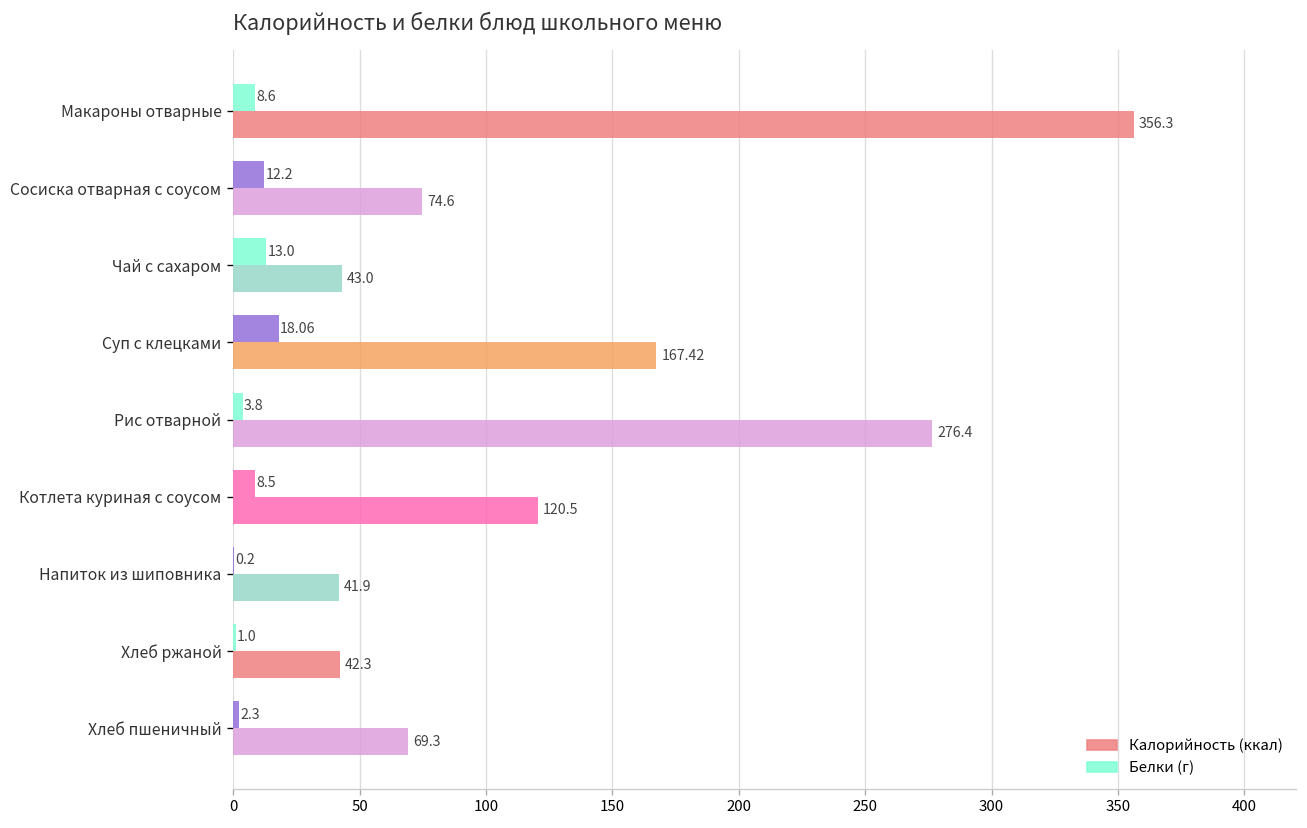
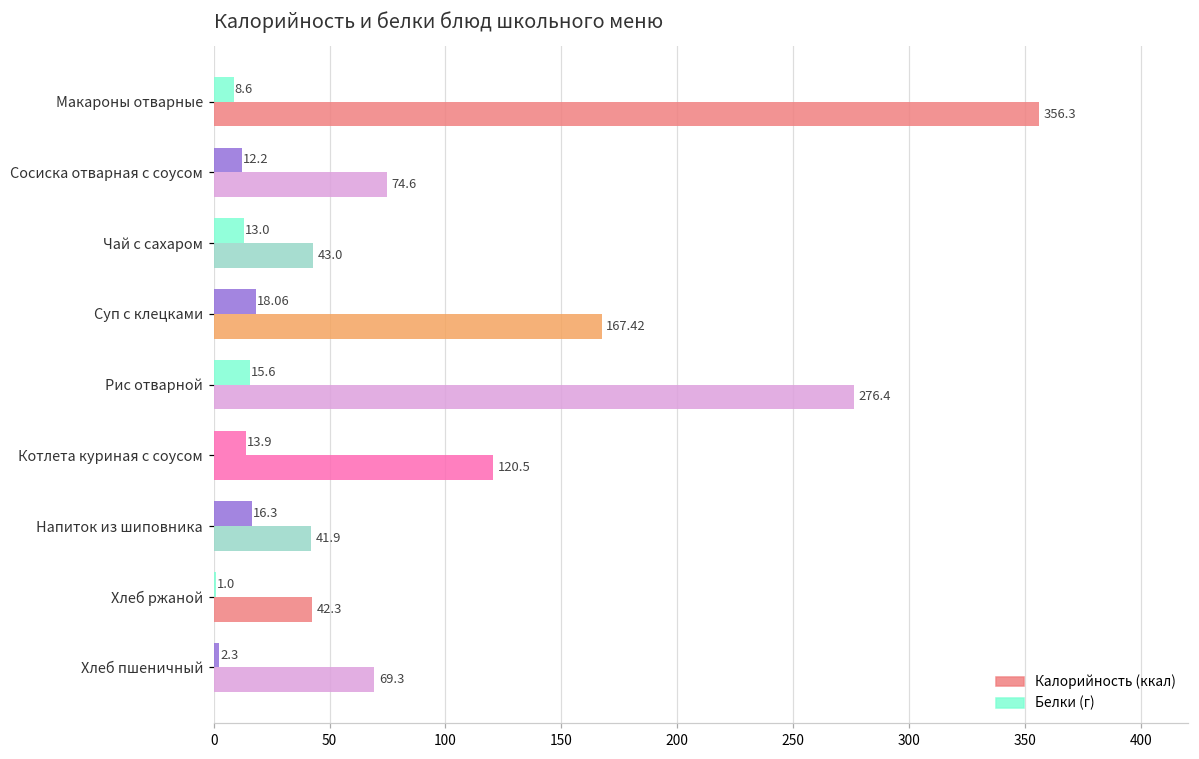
Белки (г), Рис отварной: 3.8 -> 15.6
Белки (г), Котлета куриная с соусом: 8.5 -> 13.9
Белки (г), Напиток из шиповника: 0.2 -> 16.3
